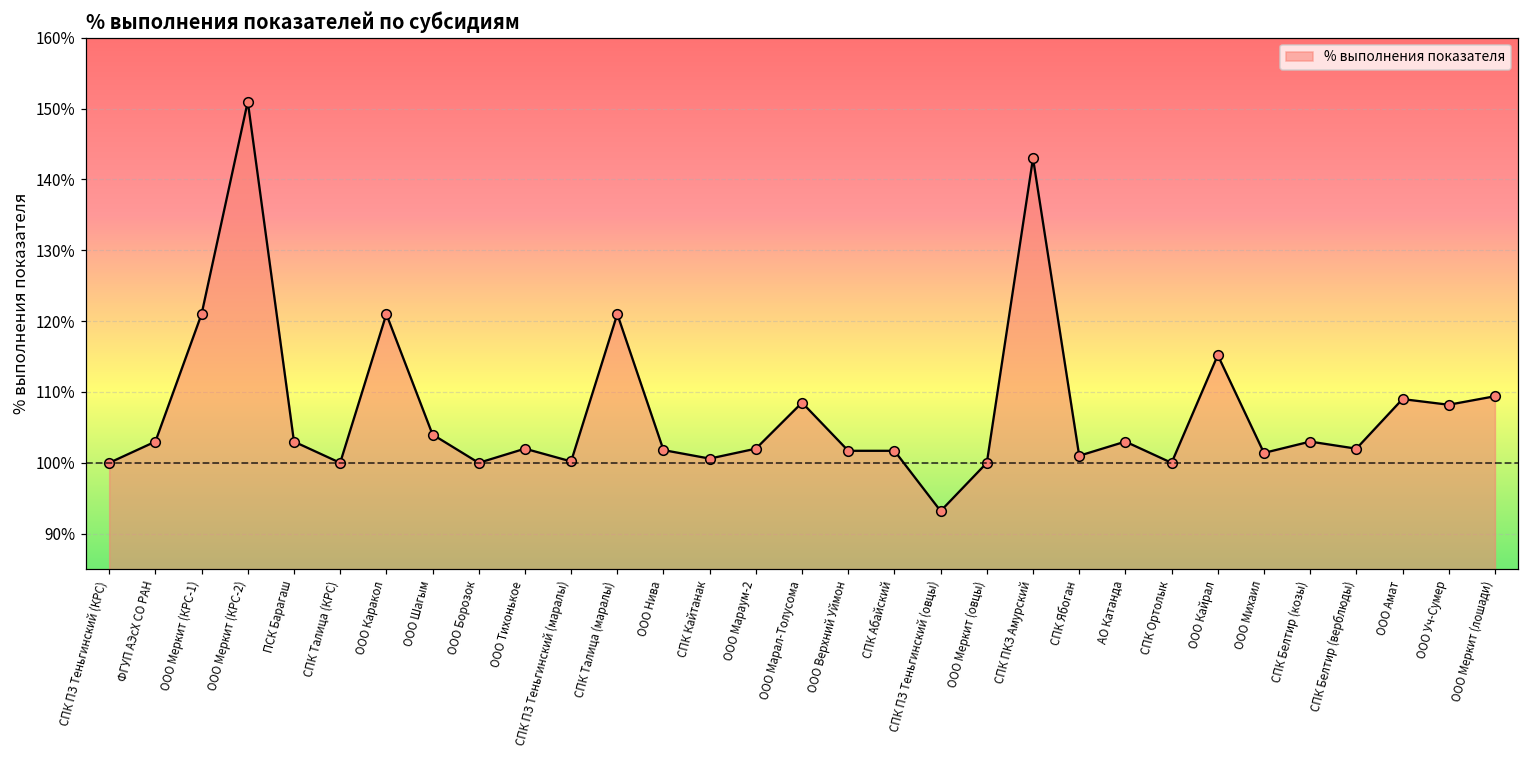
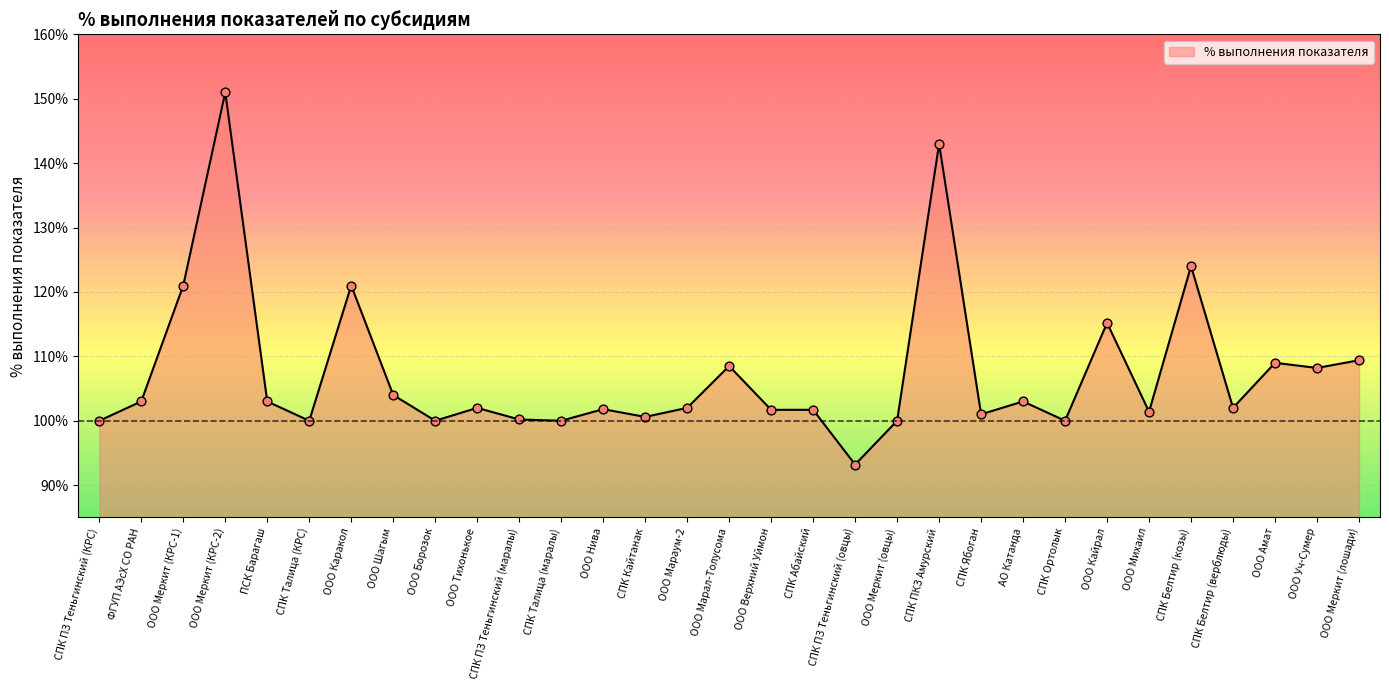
СПК Талица (маралы): 121% -> 100%
СПК Белтир (козы): 103% -> 124%
